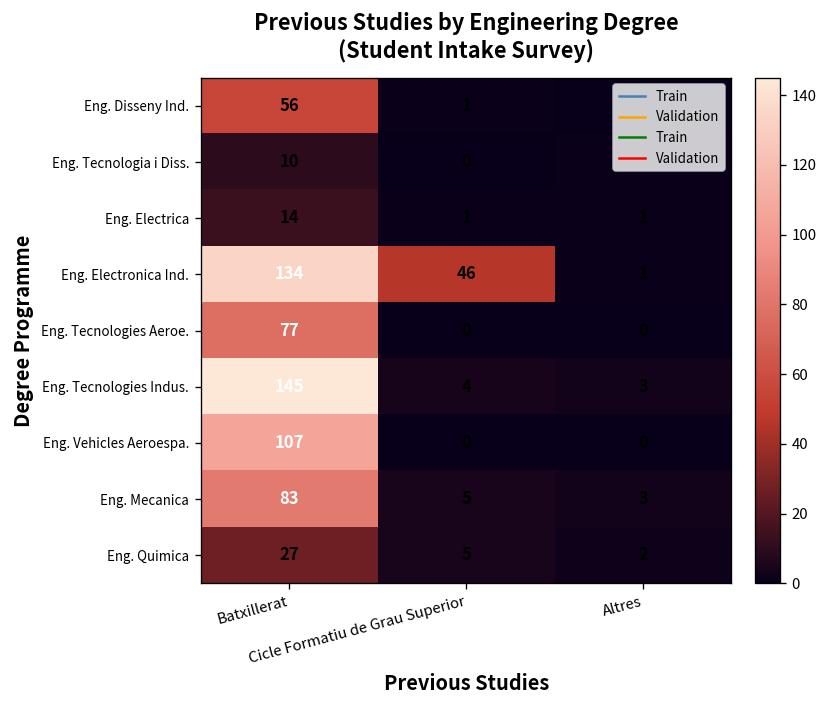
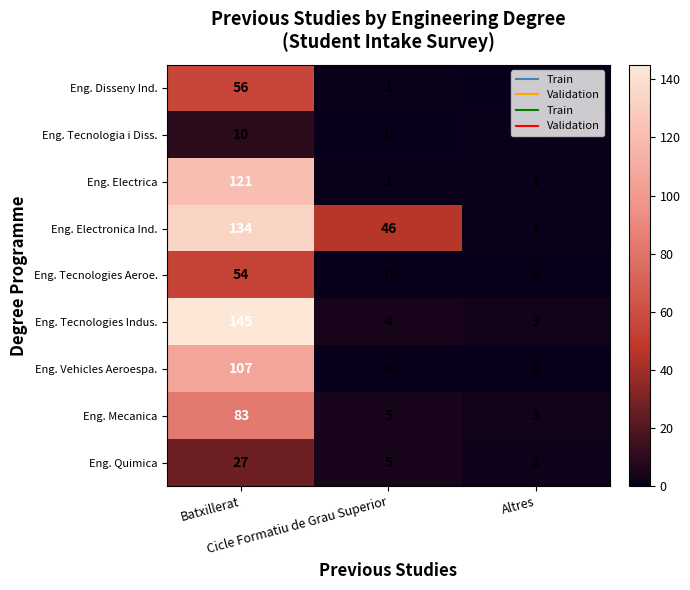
Eng. Electrica, Batxillerat: 14 -> 121
Eng. Tecnologies Aeroe., Batxillerat: 77 -> 54
